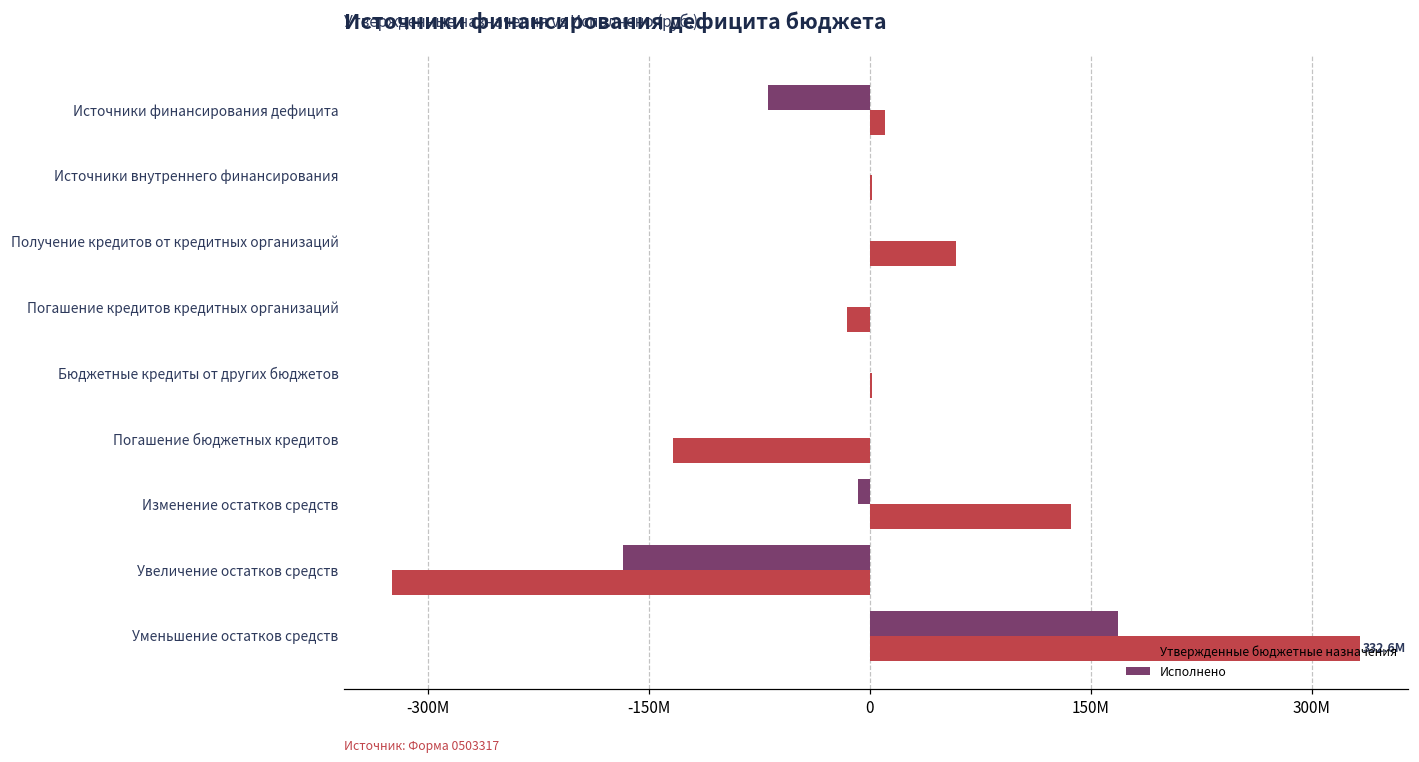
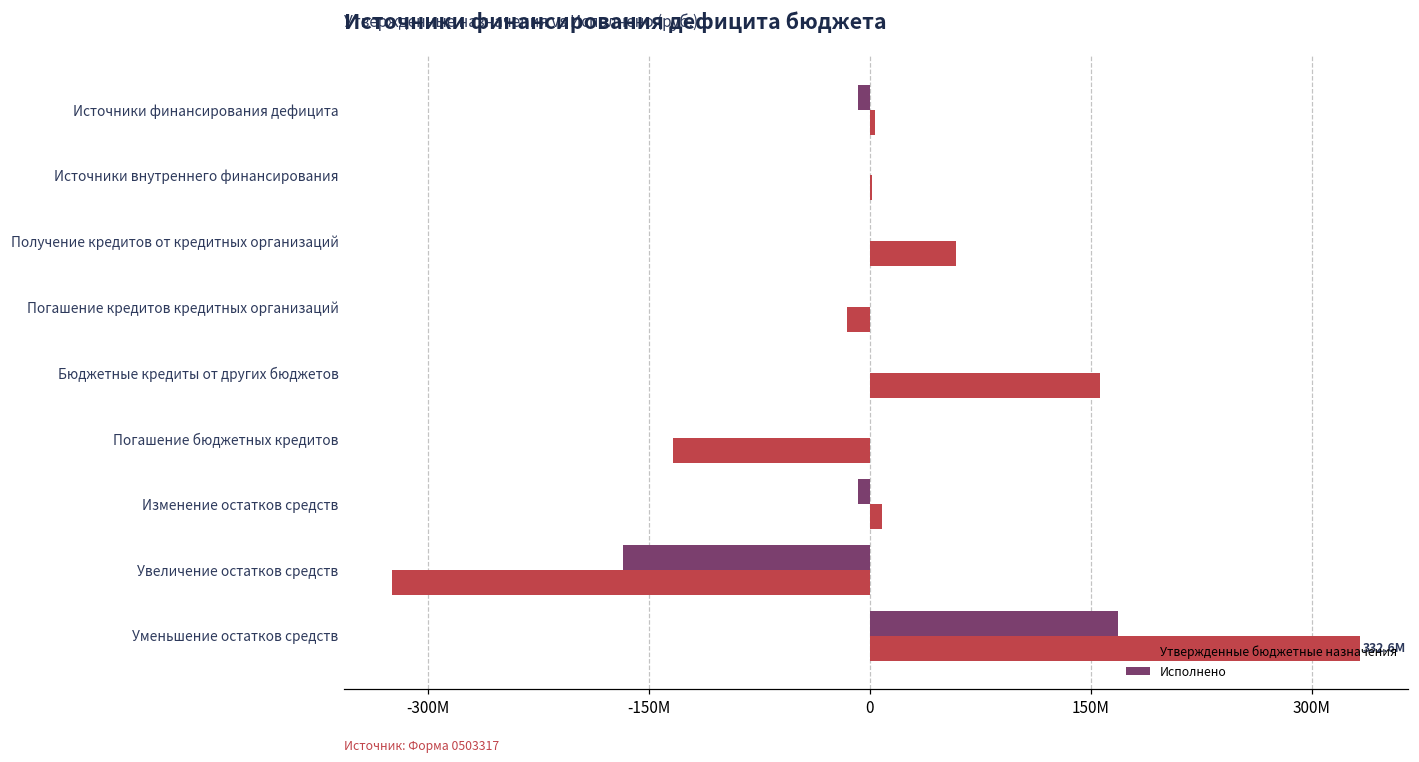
Исполнено, Источники финансирования дефицита: -69000000 -> -8000000
Утвержденные бюджетные назначения, Источники финансирования дефицита: 10000000 -> 3000000
Утвержденные бюджетные назначения, Бюджетные кредиты от других бюджетов: 2000000 -> 156000000
Утвержденные бюджетные назначения, Изменение остатков средств: 137000000 -> 9000000
